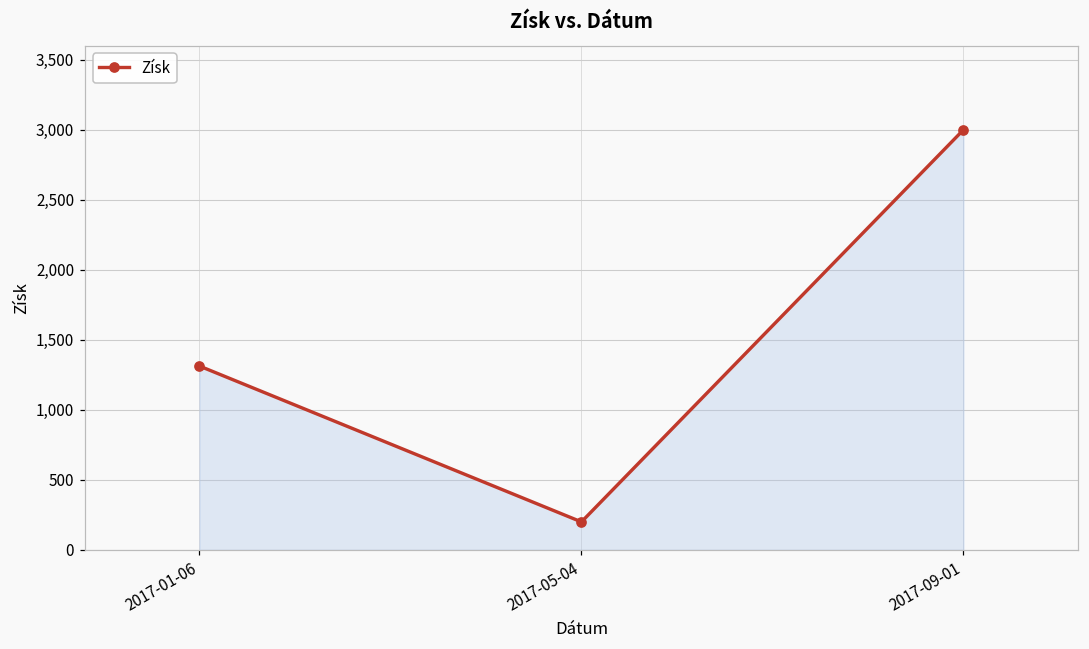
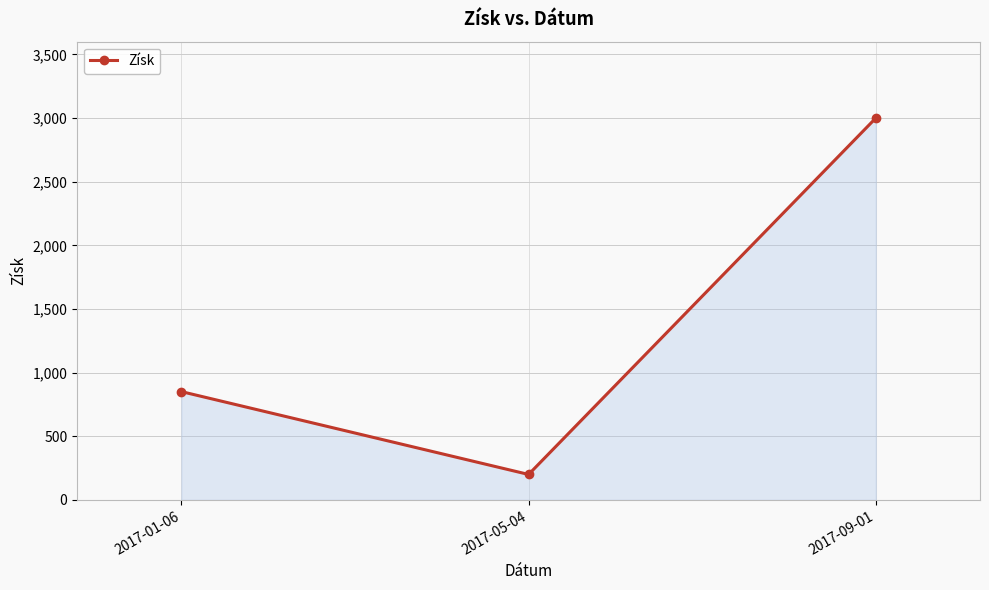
2017-01-06: 1,310 -> 850
